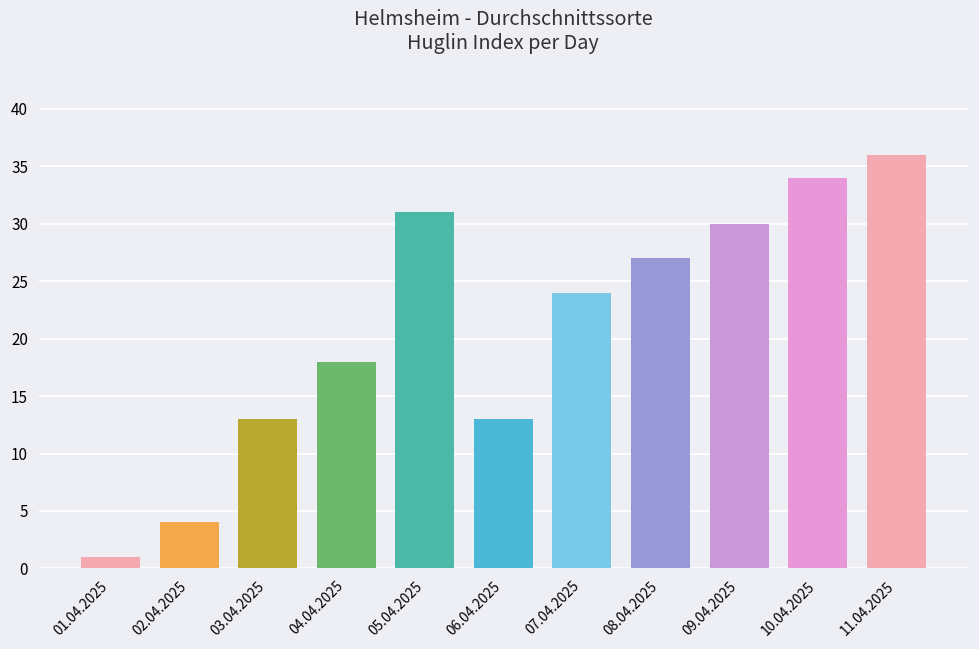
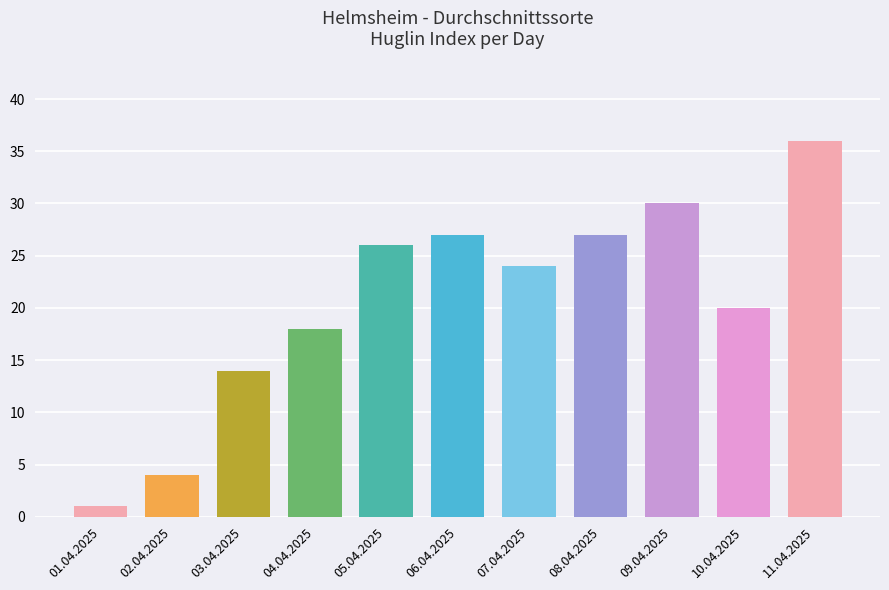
03.04.2025: 13 -> 14
05.04.2025: 31 -> 26
06.04.2025: 13 -> 27
10.04.2025: 34 -> 20
